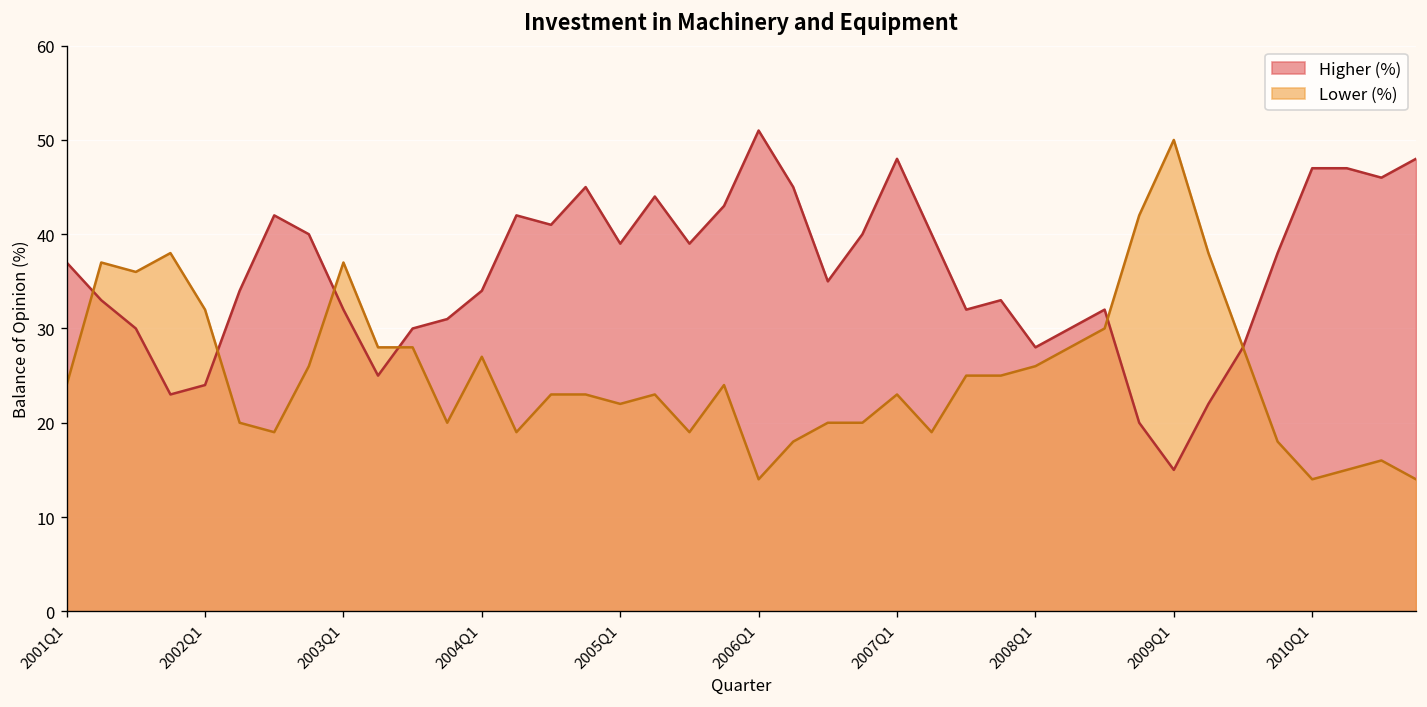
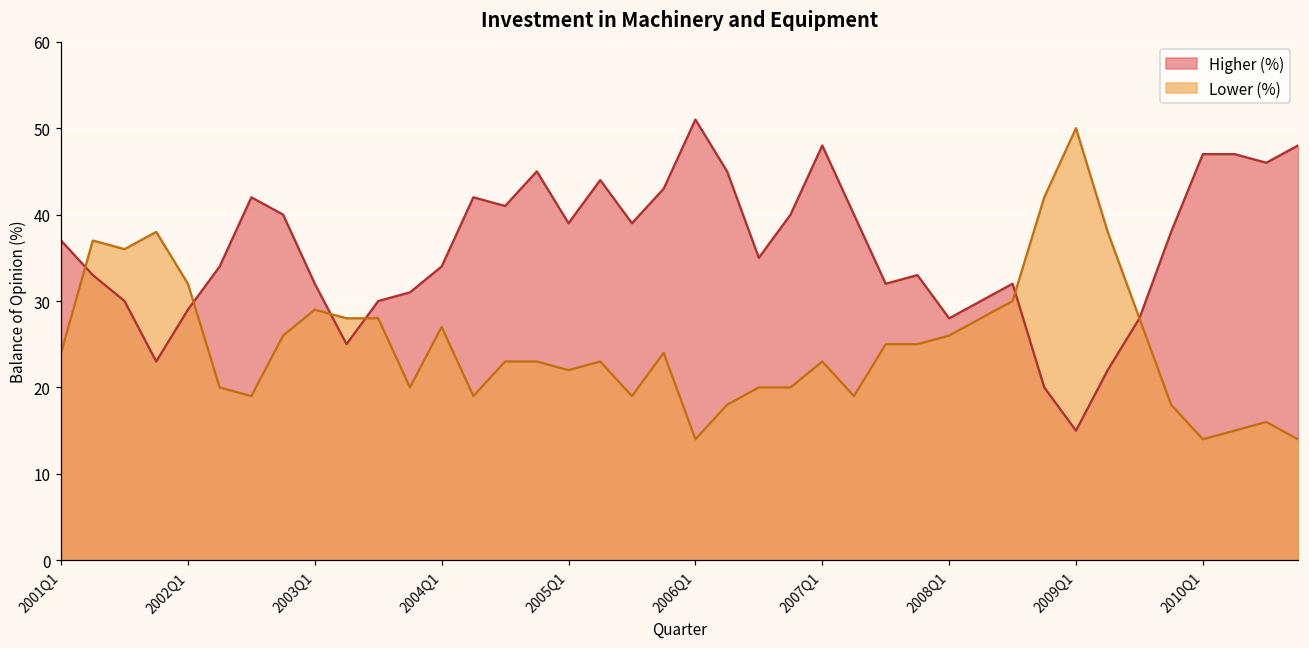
Higher (%), 2002Q1: 24 -> 29
Lower (%), 2003Q1: 37 -> 29
